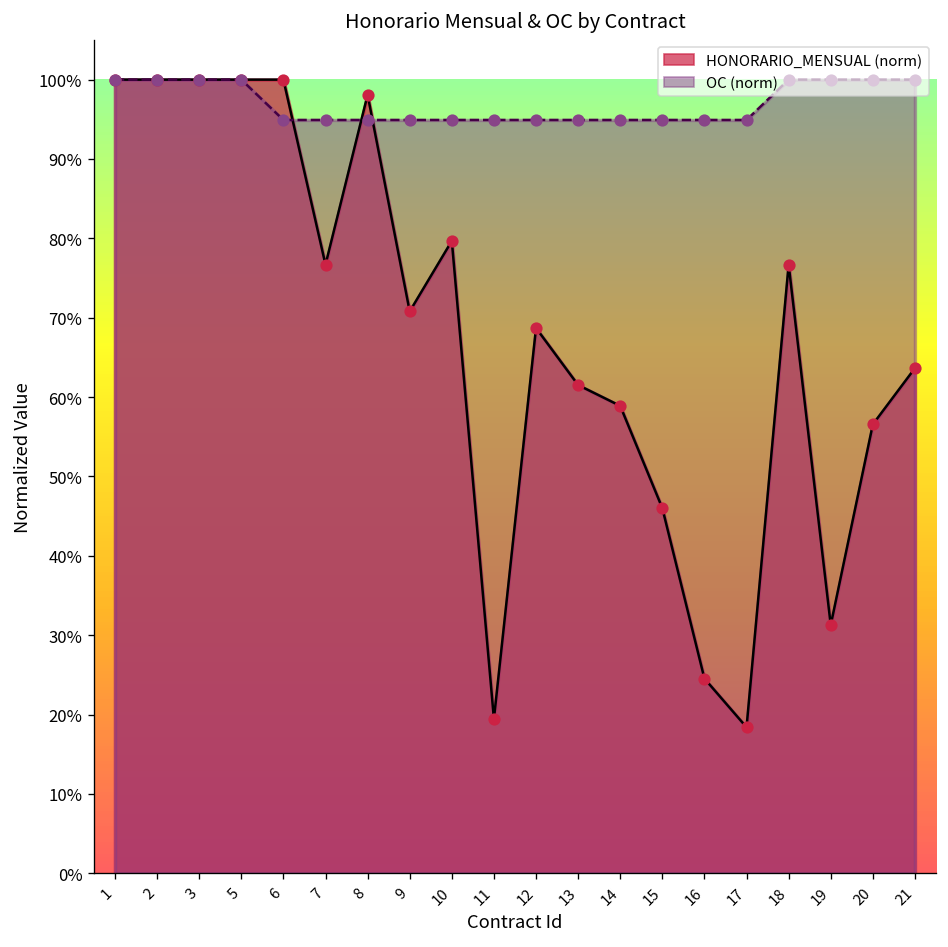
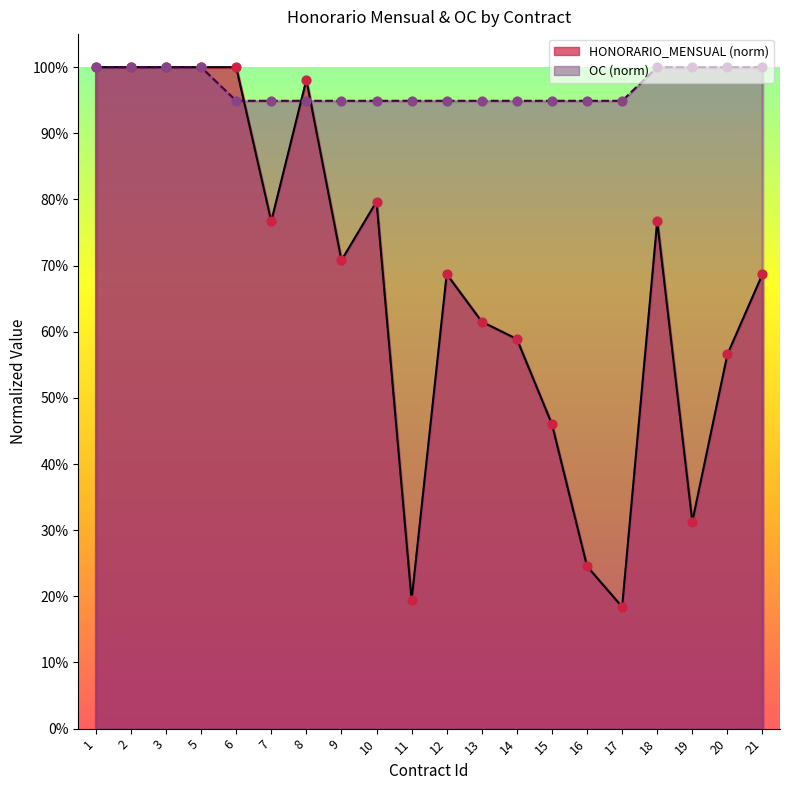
HONORARIO_MENSUAL (norm), 21: 64% -> 69%
